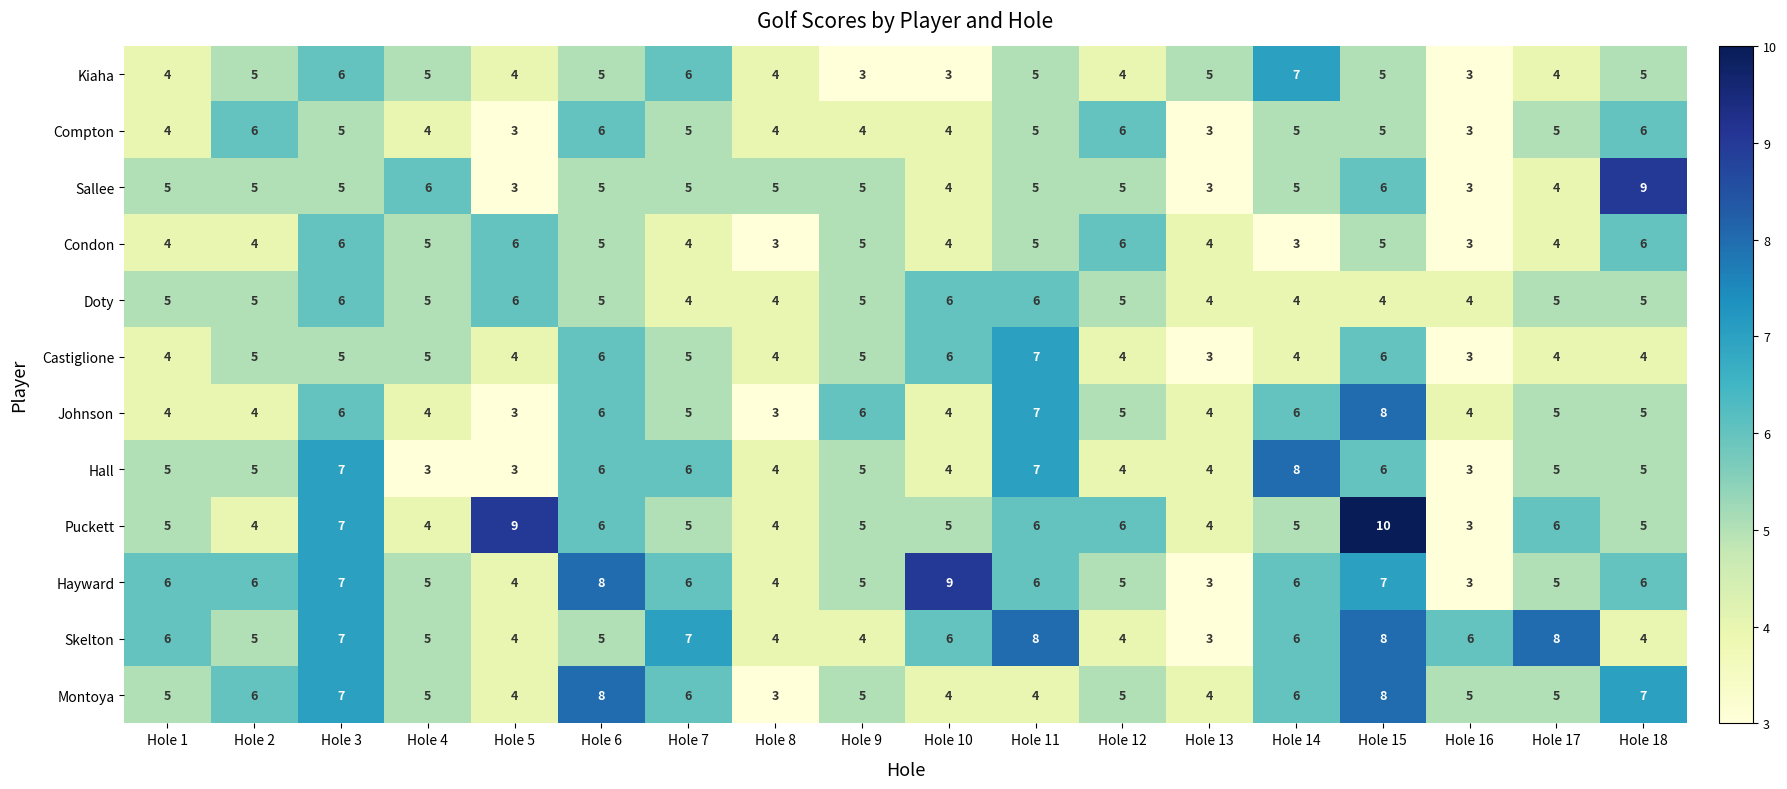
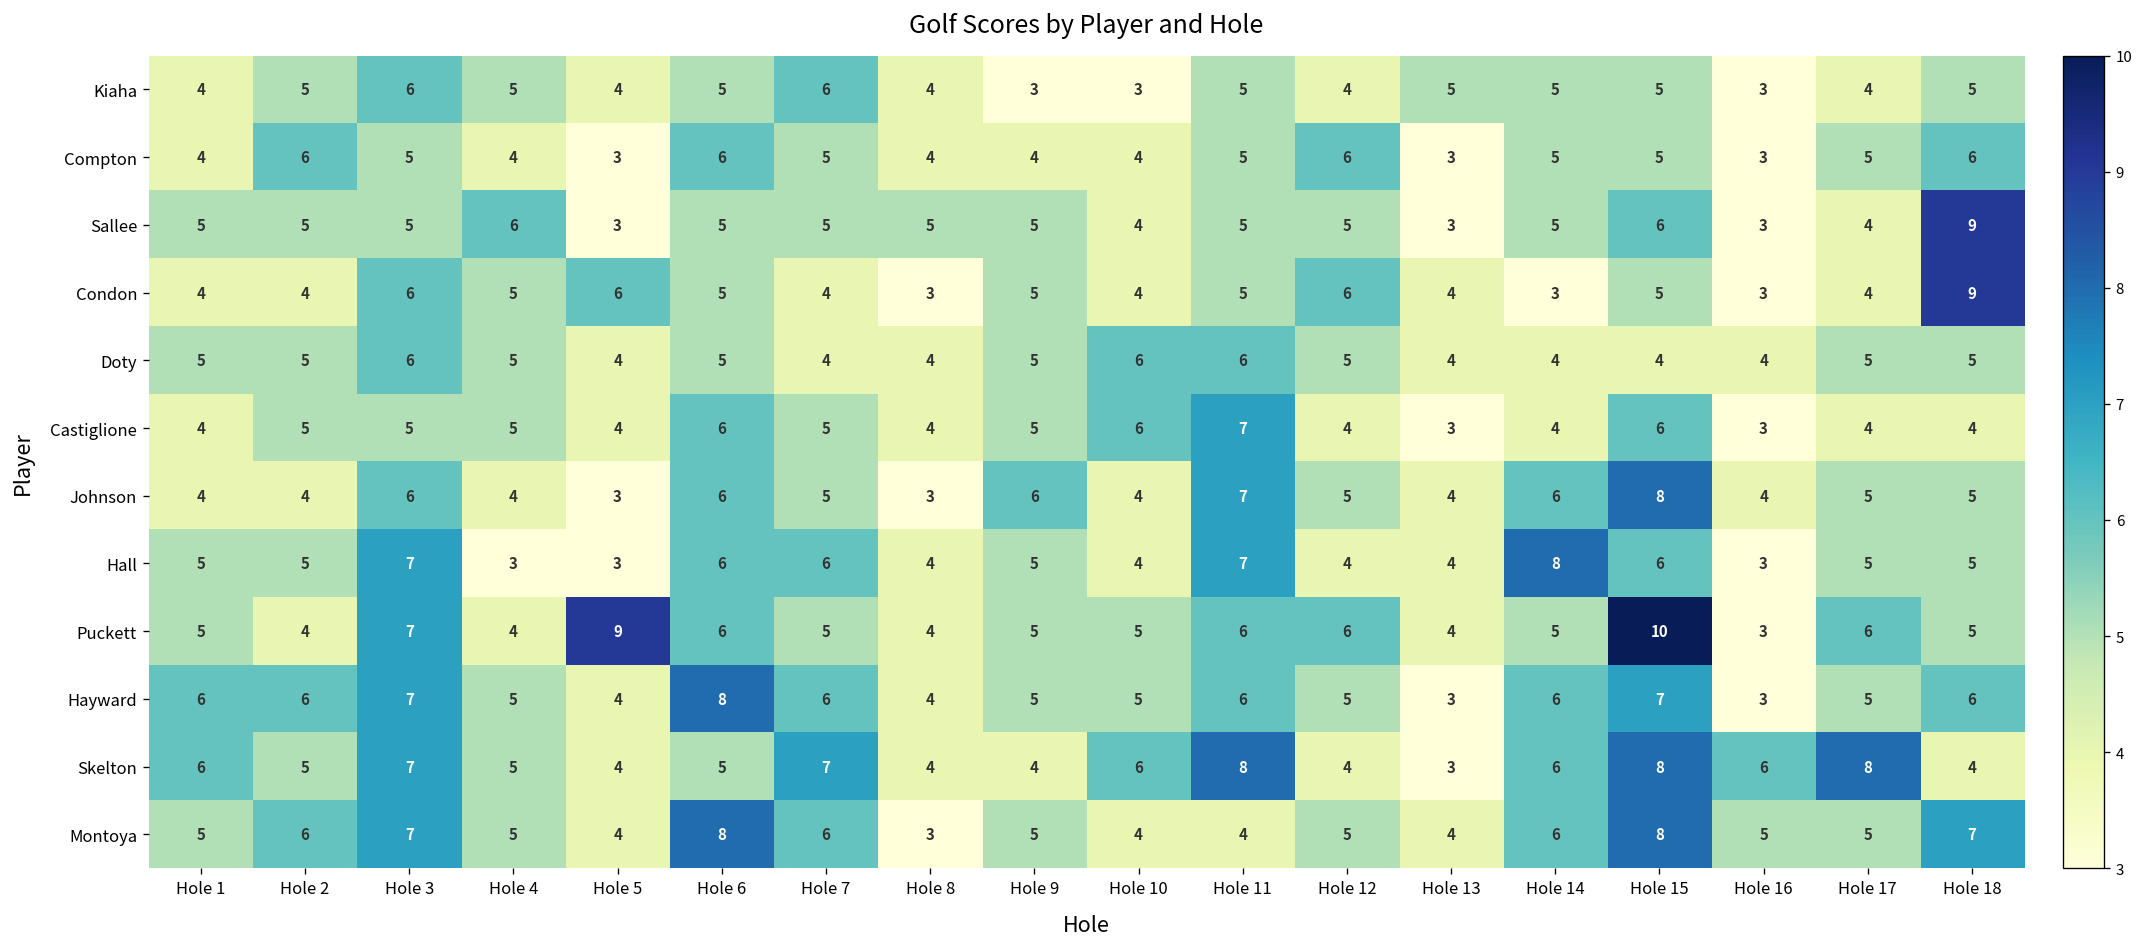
Kiaha, Hole 14: 7 -> 5
Condon, Hole 18: 6 -> 9
Doty, Hole 5: 6 -> 4
Hayward, Hole 10: 9 -> 5
